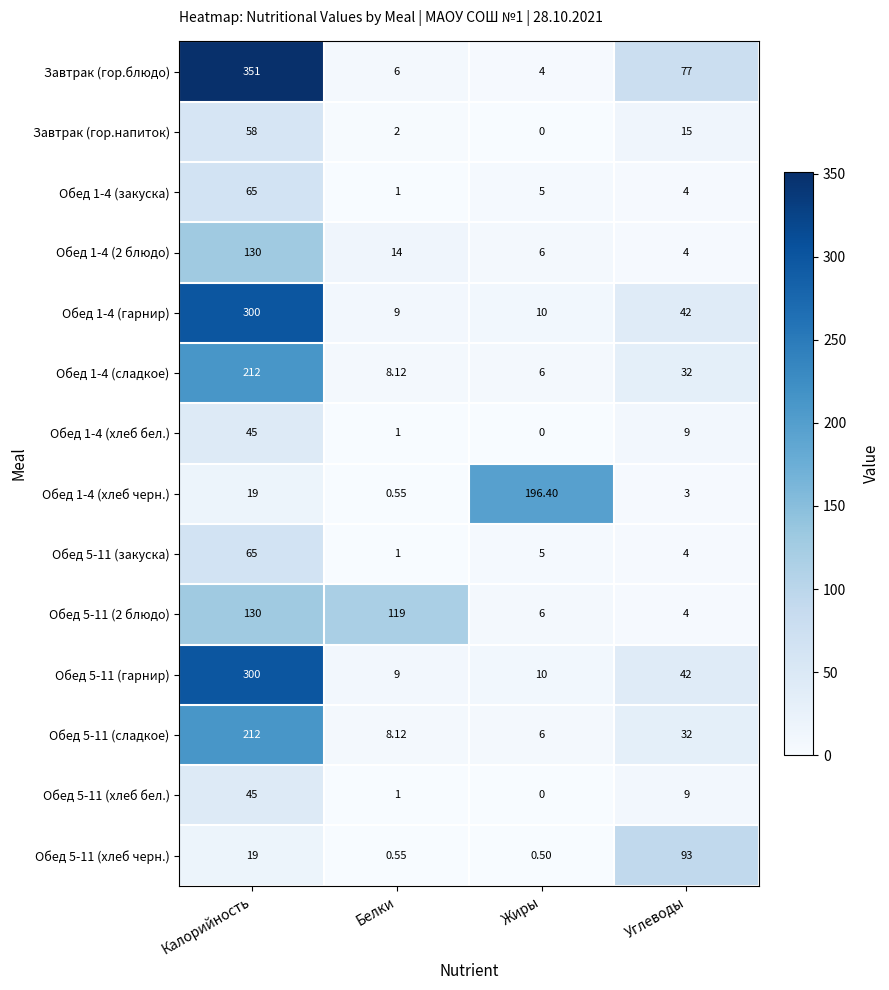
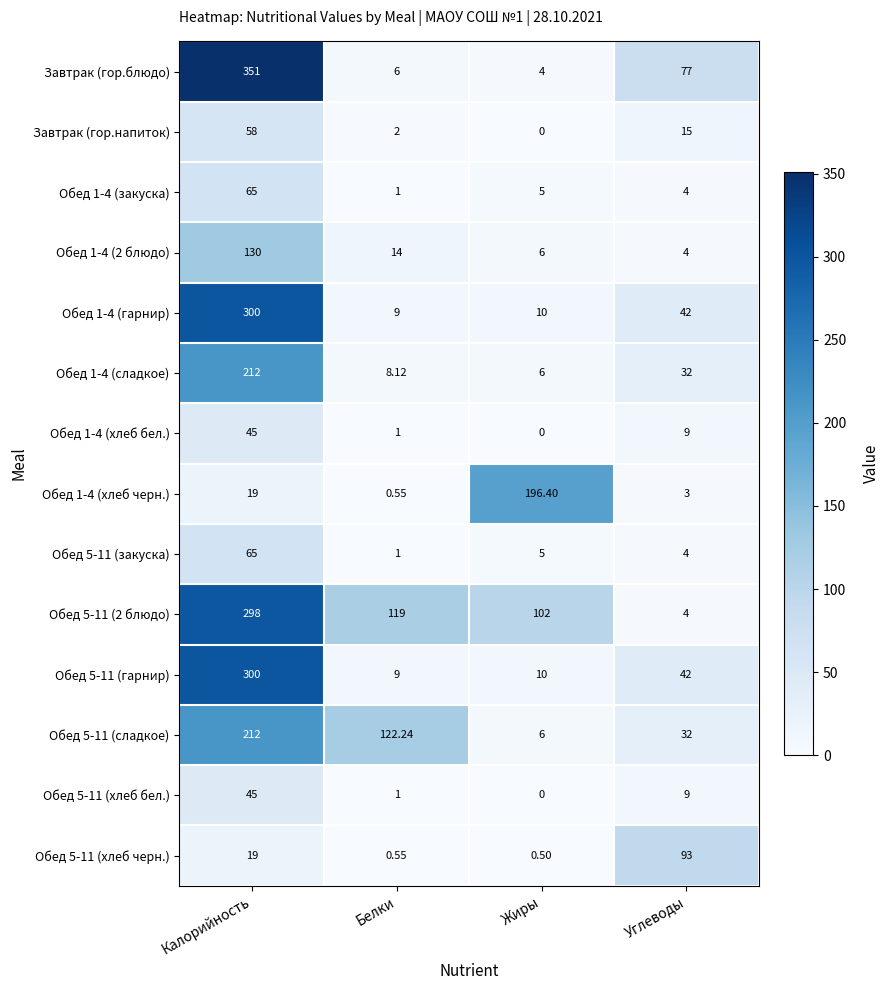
Обед 5-11 (2 блюдо), Калорийность: 130 -> 298
Обед 5-11 (2 блюдо), Жиры: 6 -> 102
Обед 5-11 (сладкое), Белки: 8.12 -> 122.24
